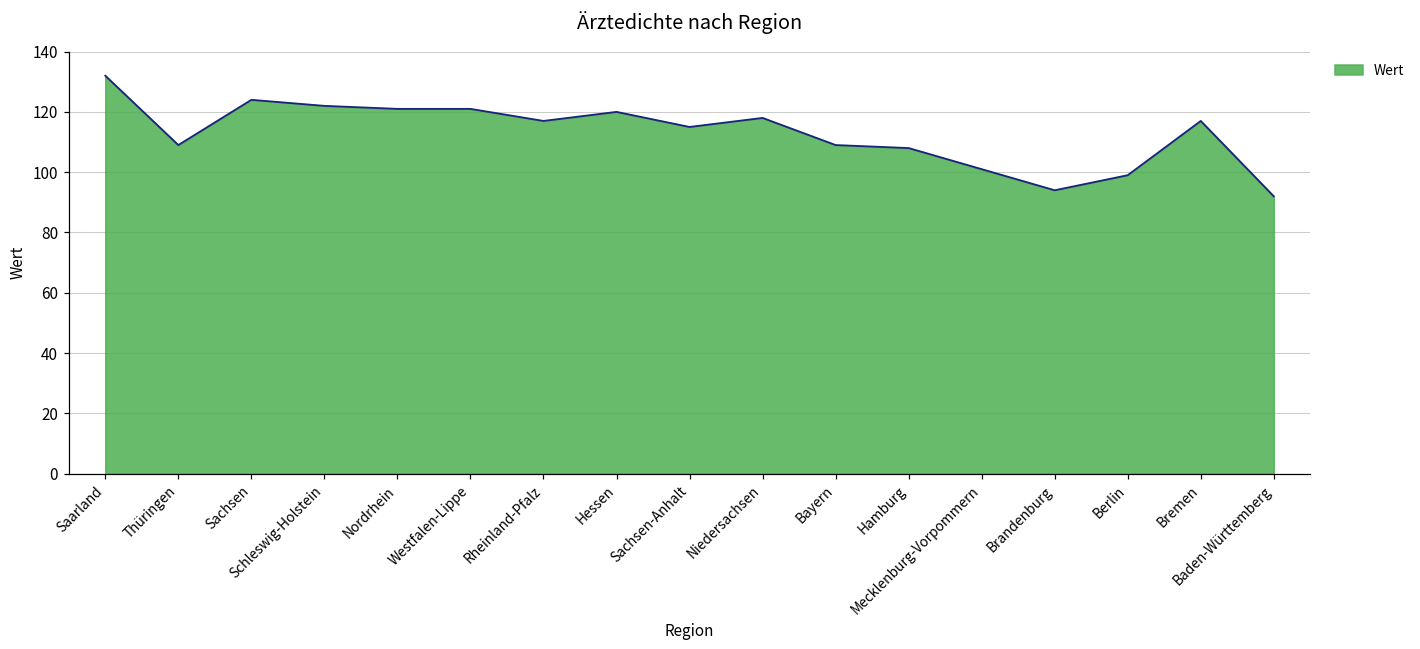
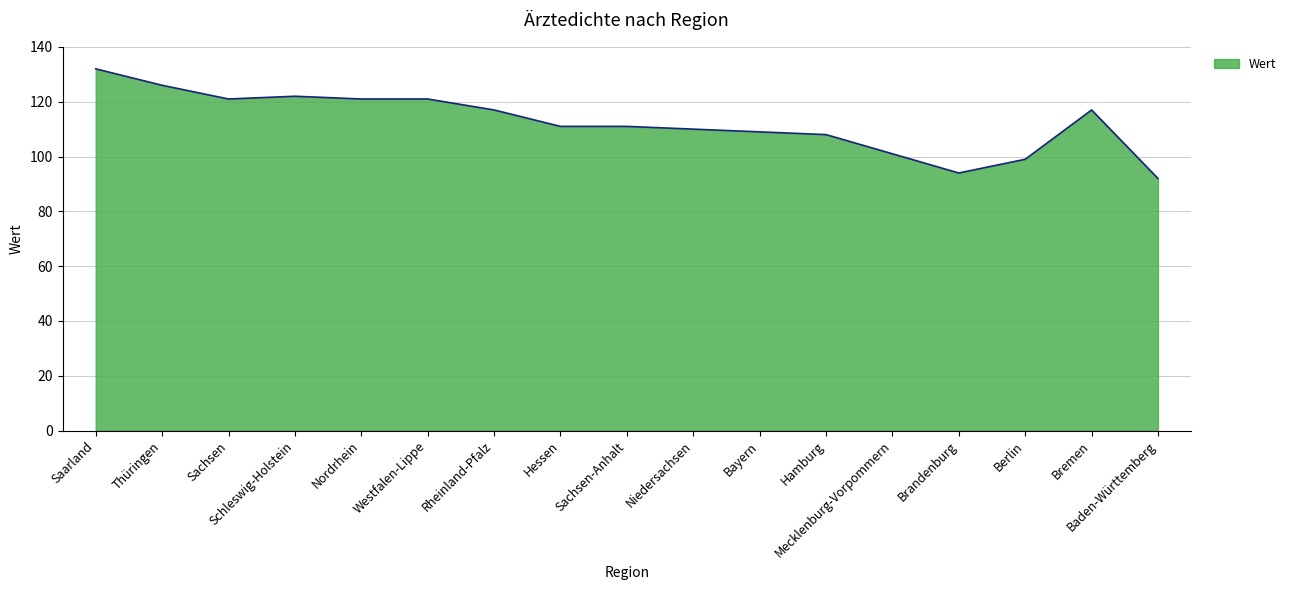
Thüringen: 109 -> 126
Sachsen: 124 -> 121
Hessen: 120 -> 111
Sachsen-Anhalt: 115 -> 111
Niedersachsen: 118 -> 110
